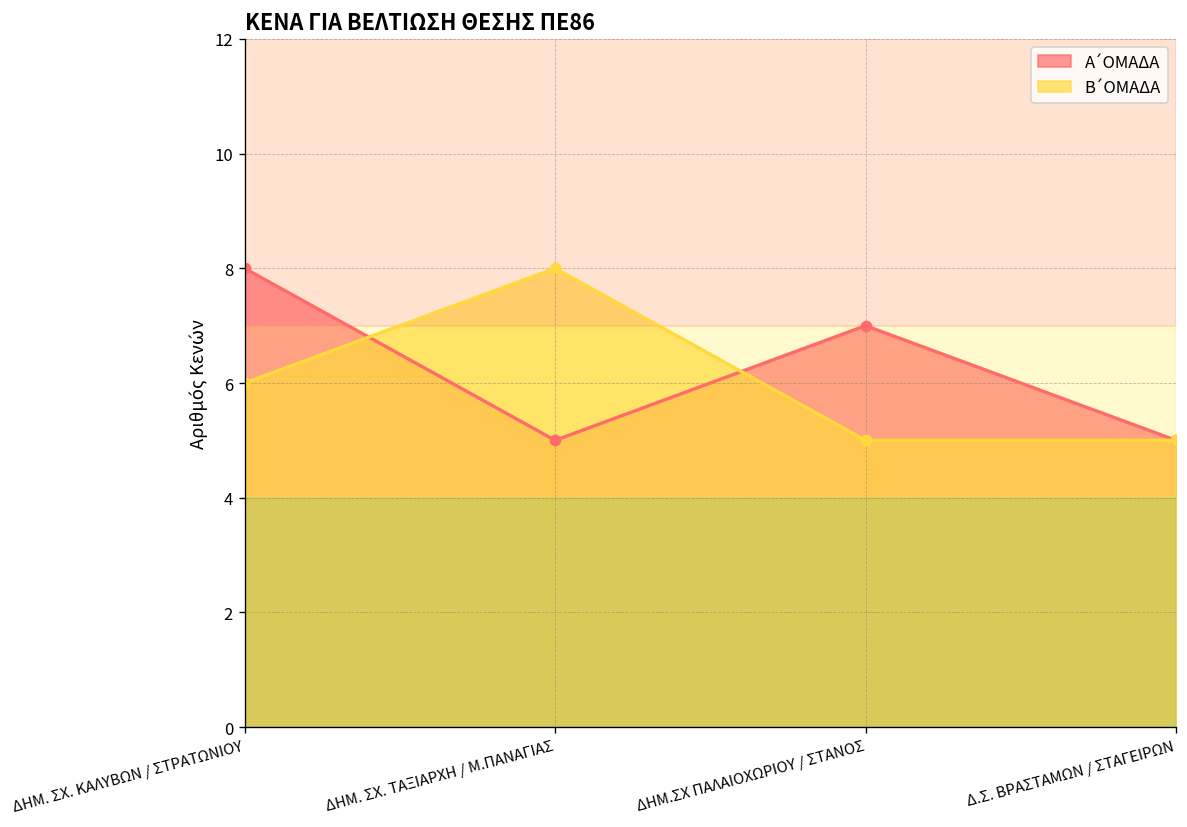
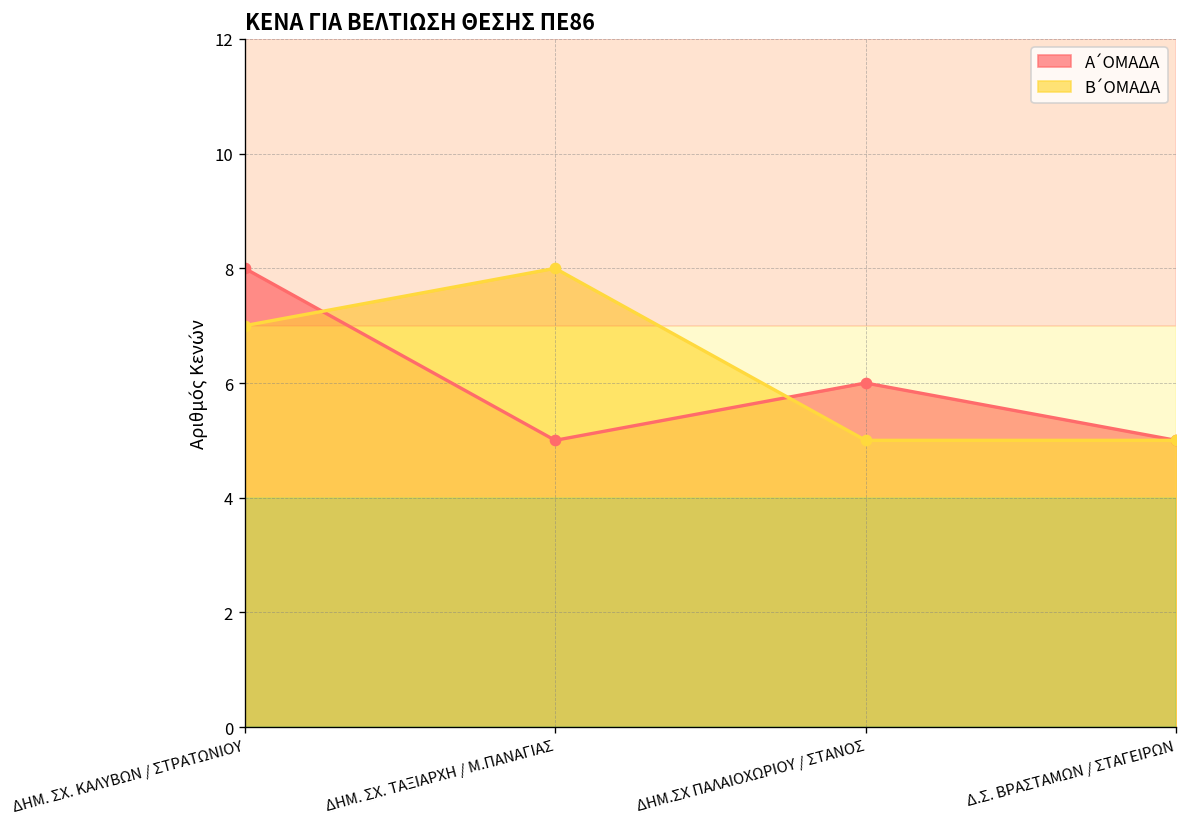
Β΄ΟΜΑΔΑ, ΔΗΜ. ΣΧ. ΚΑΛΥΒΩΝ / ΣΤΡΑΤΩΝΙΟΥ: 6 -> 7
Α΄ΟΜΑΔΑ, ΔΗΜ.ΣΧ ΠΑΛΑΙΟΧΩΡΙΟΥ / ΣΤΑΝΟΣ: 7 -> 6
